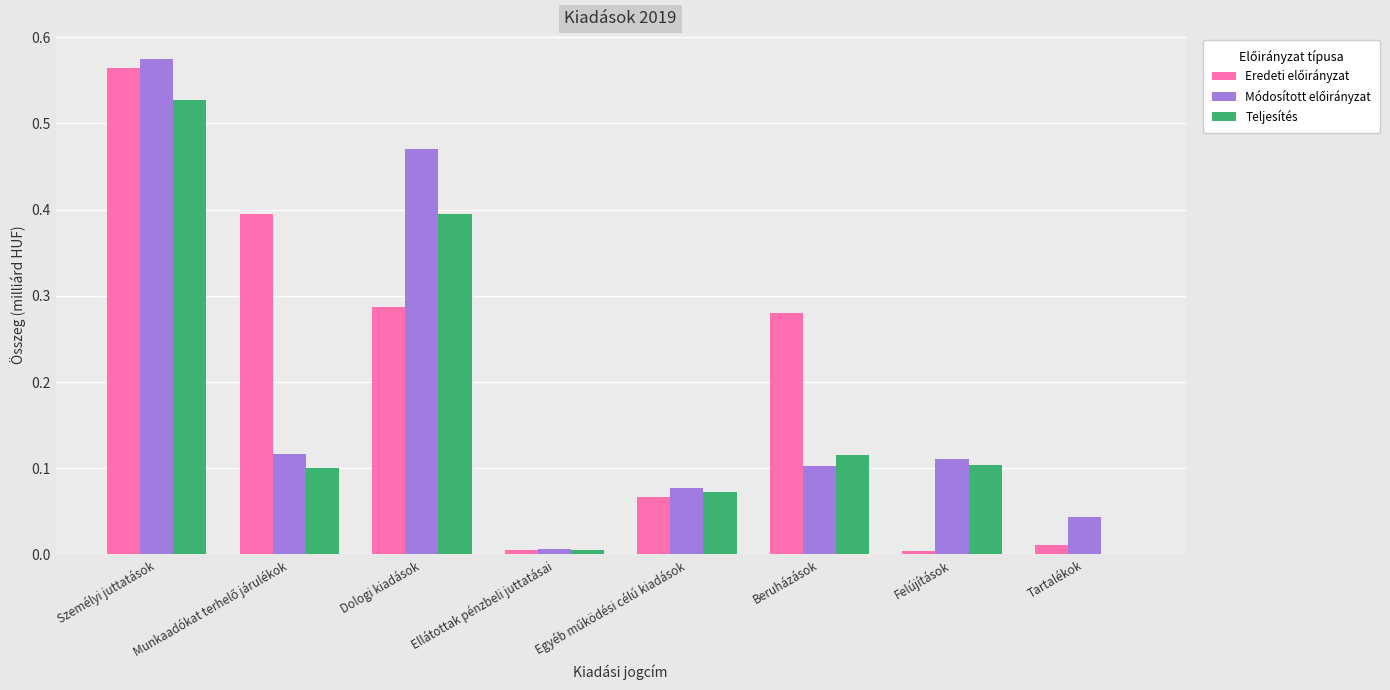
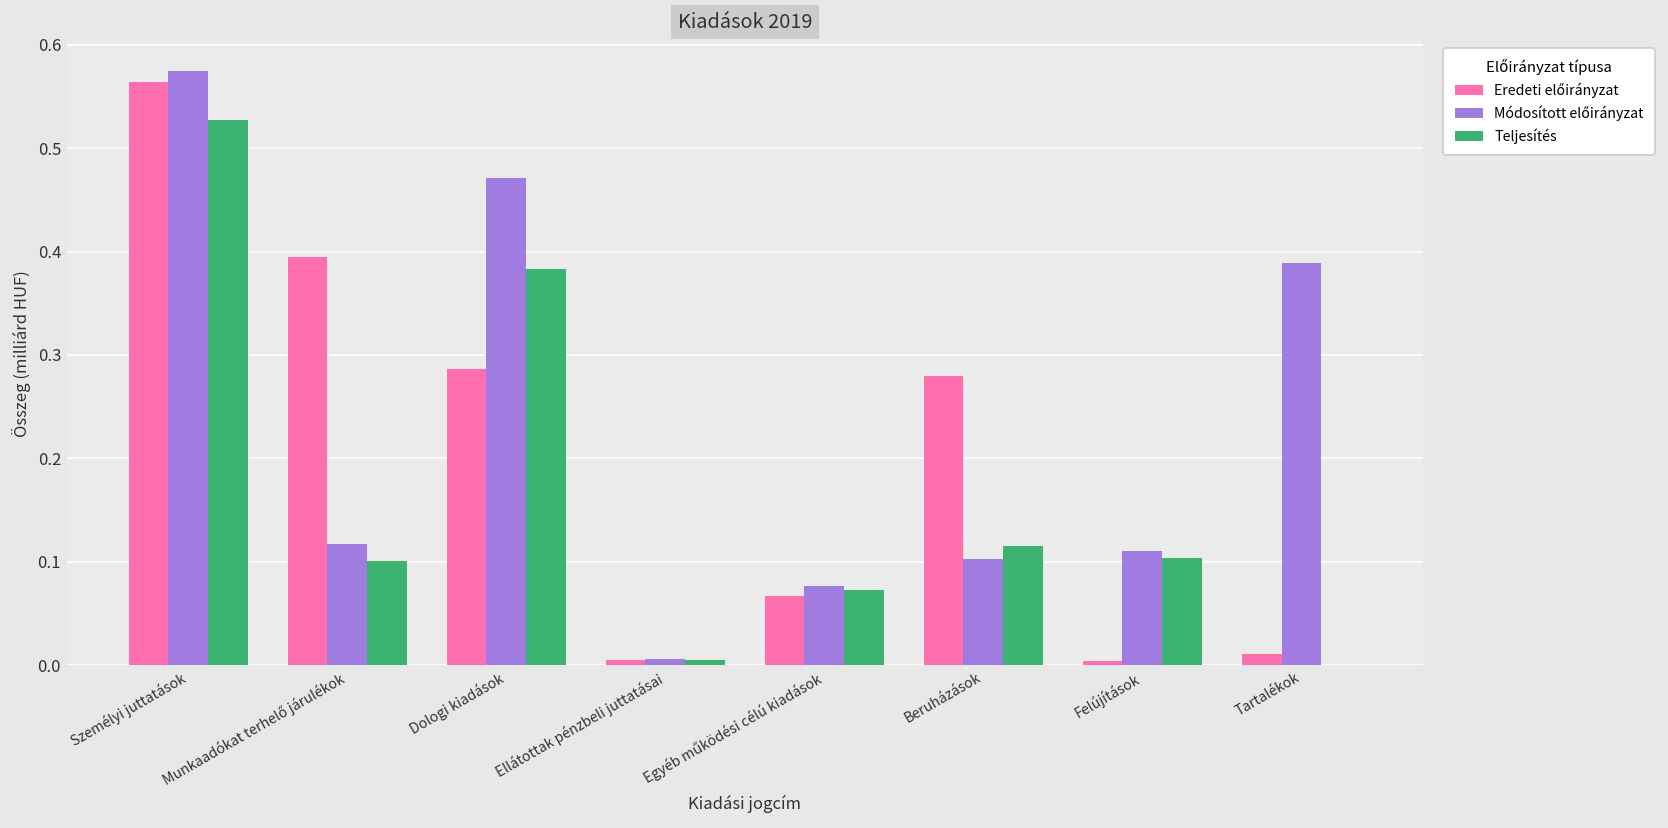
Teljesítés, Dologi kiadások: 0.39 -> 0.38
Módosított előirányzat, Tartalékok: 0.04 -> 0.39
